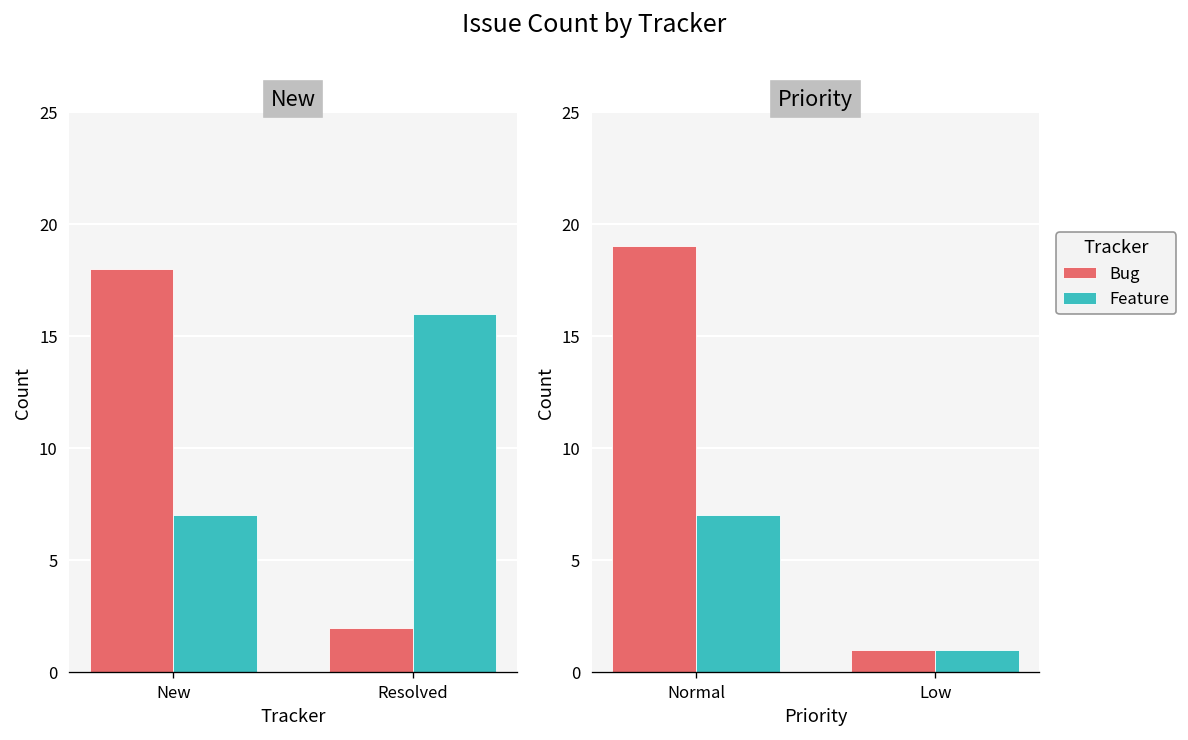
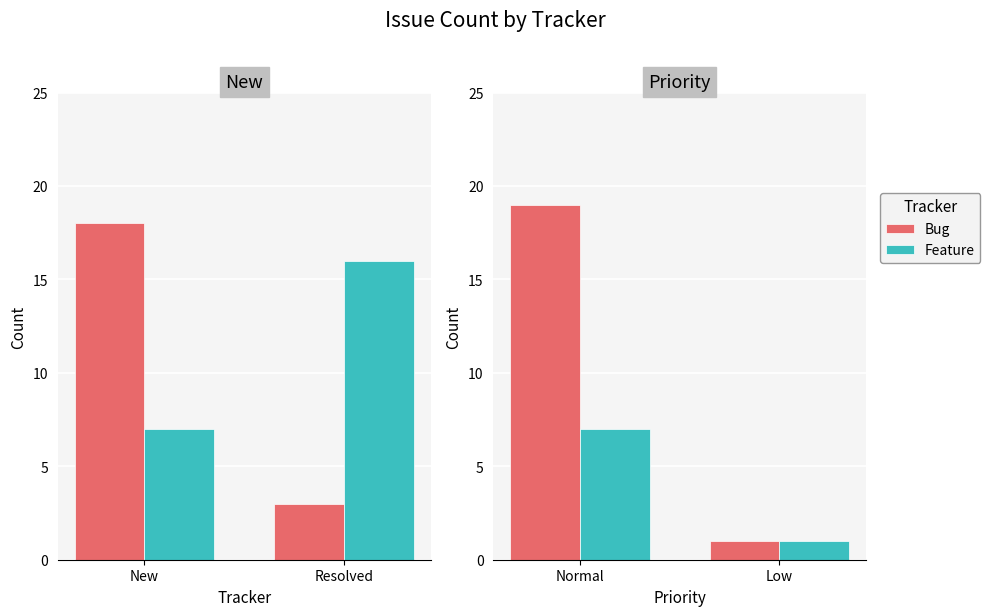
New, Bug, Resolved: 2 -> 3
